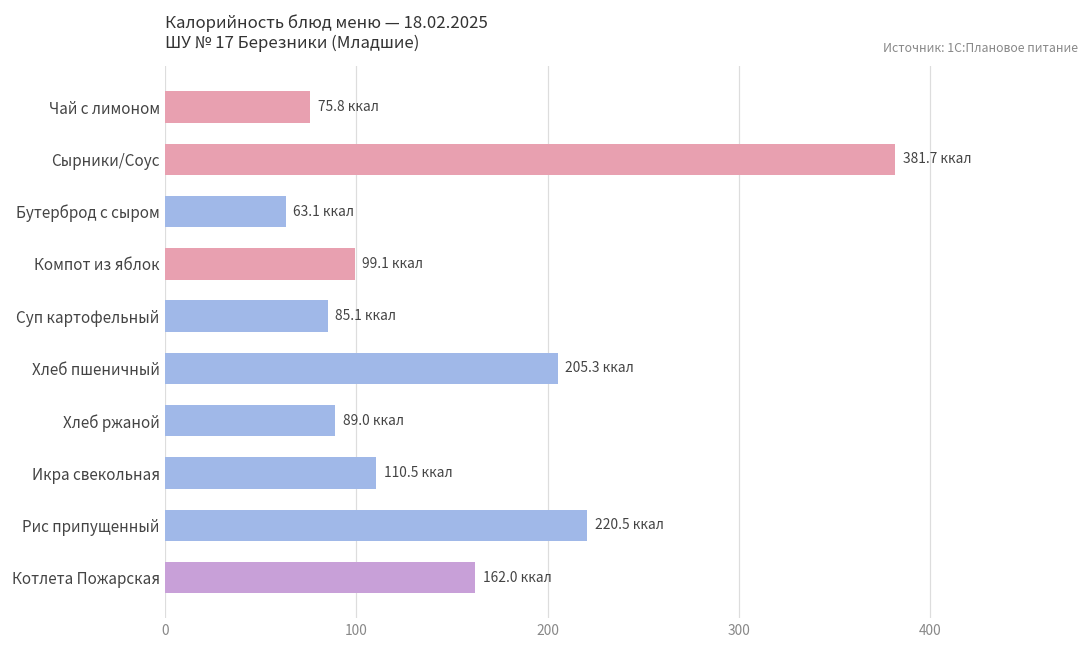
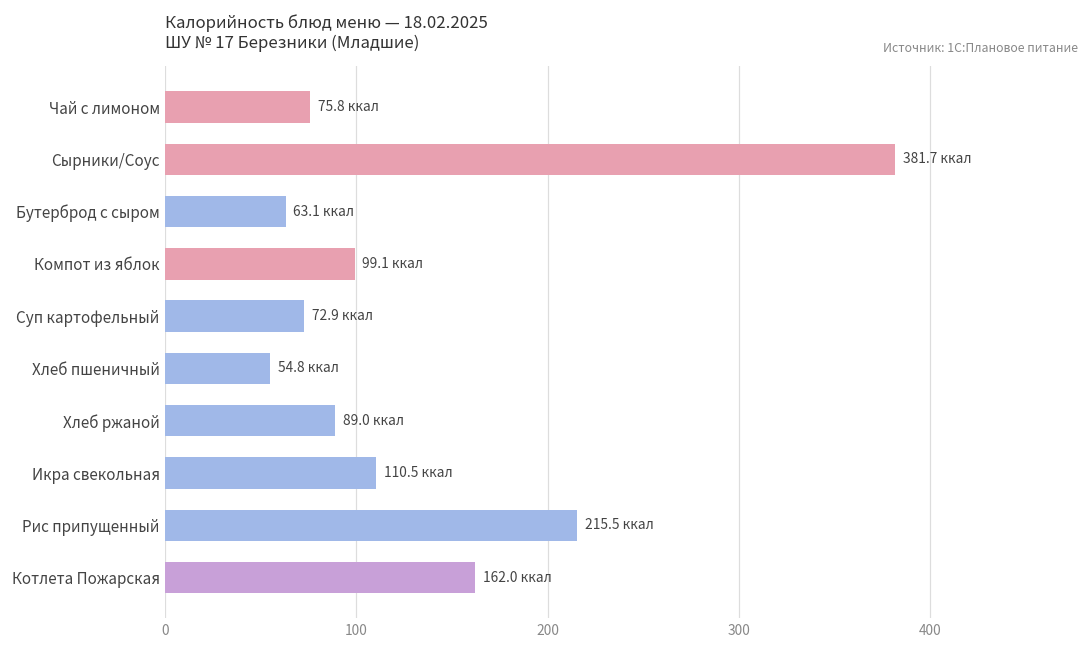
Суп картофельный: 85.1 -> 72.9
Хлеб пшеничный: 205.3 -> 54.8
Рис припущенный: 220.5 -> 215.5
